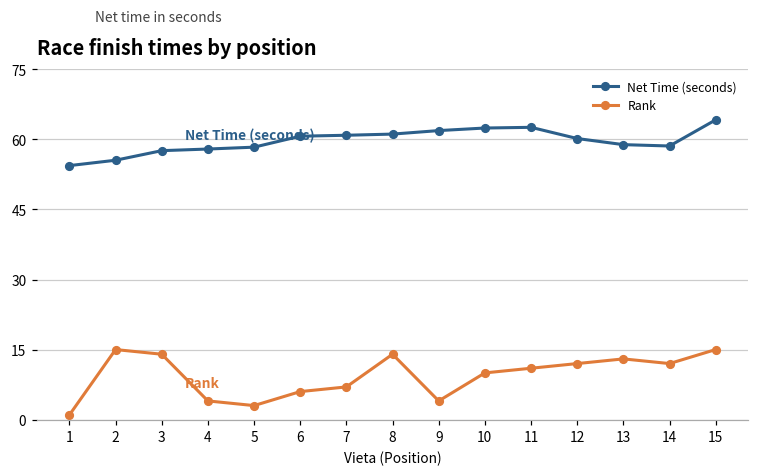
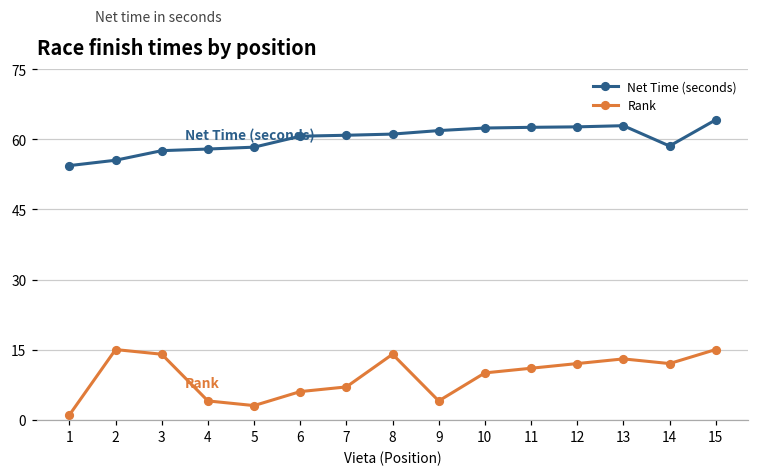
Net Time (seconds), 12: 60 -> 63
Net Time (seconds), 13: 59 -> 63
